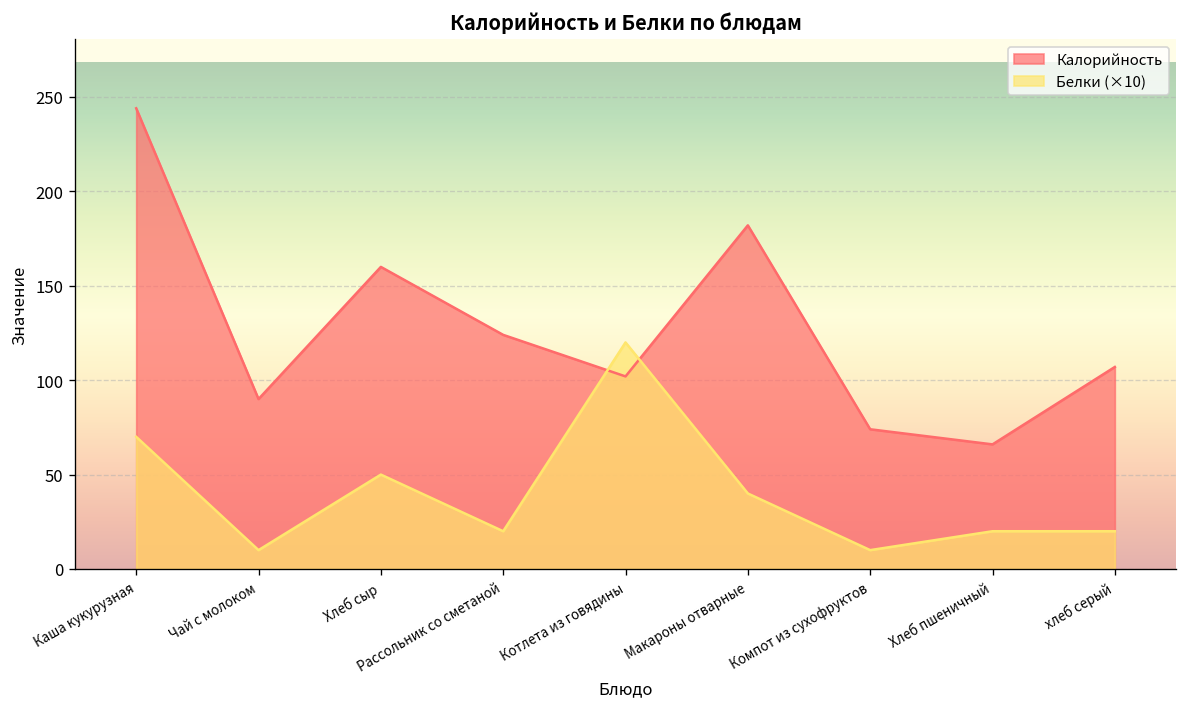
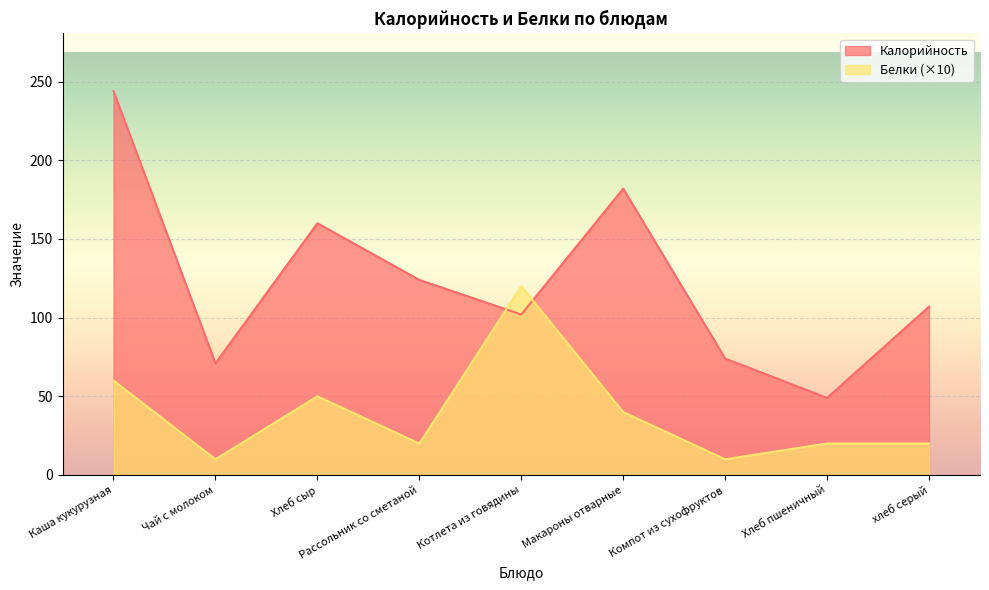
Белки (×10), Каша кукурузная: 70 -> 60
Калорийность, Чай с молоком: 90 -> 71
Калорийность, Хлеб пшеничный: 66 -> 49
